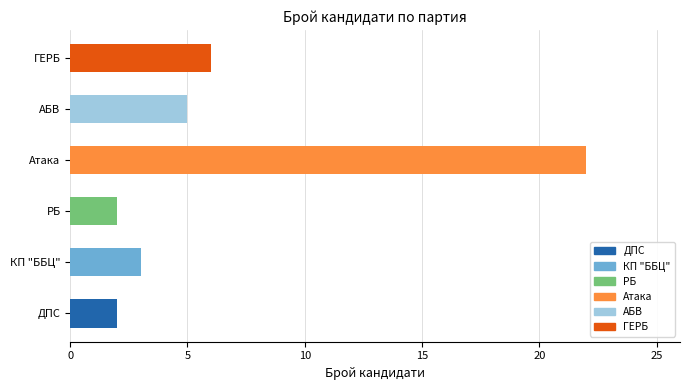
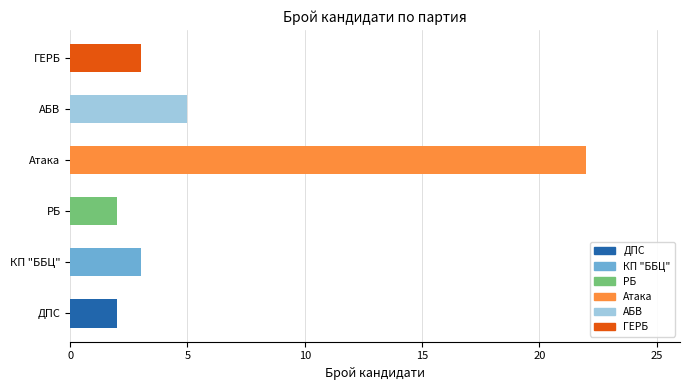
ГЕРБ, ГЕРБ: 6 -> 3
